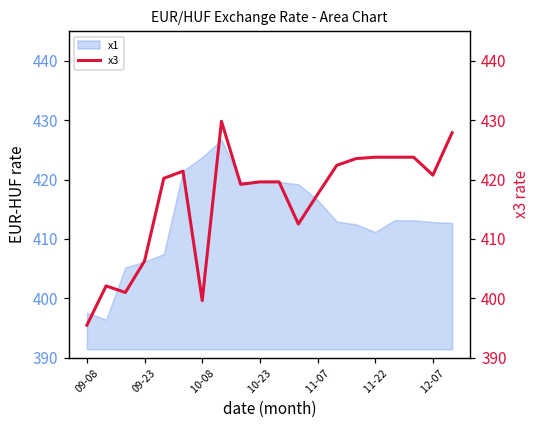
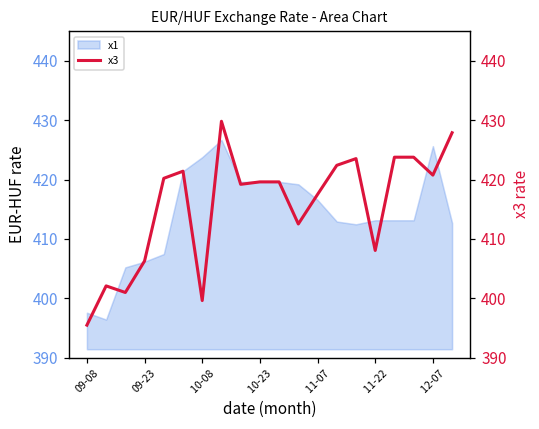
x1, 11-22: 411 -> 413
x1, 12-07: 413 -> 426
x3, 11-22: 424 -> 408
